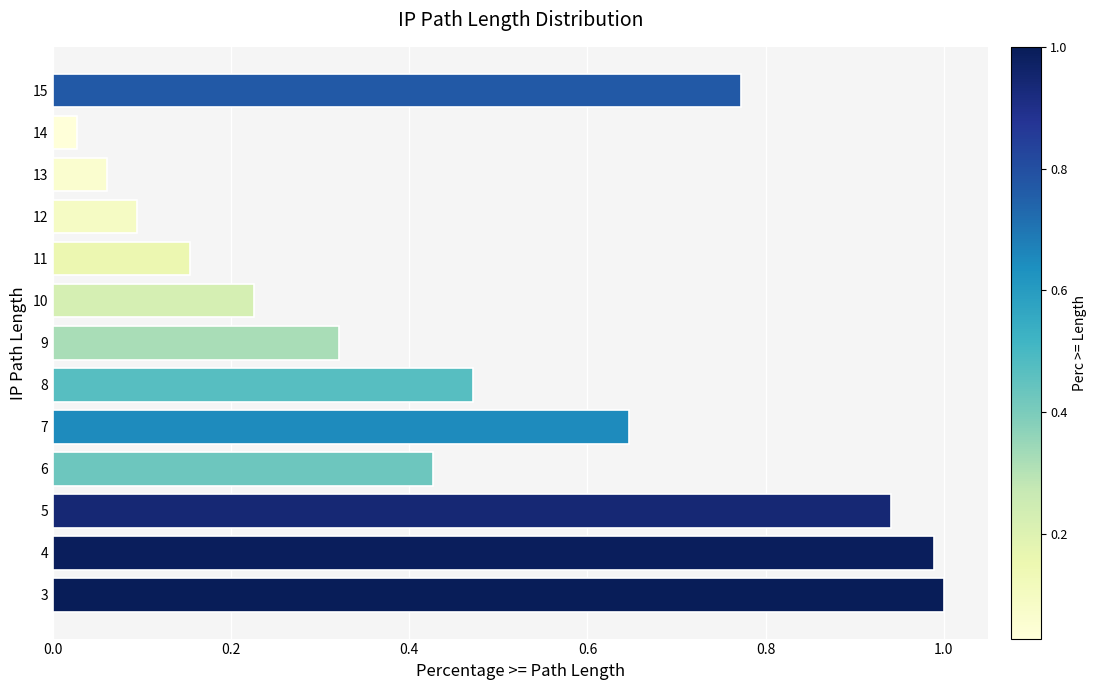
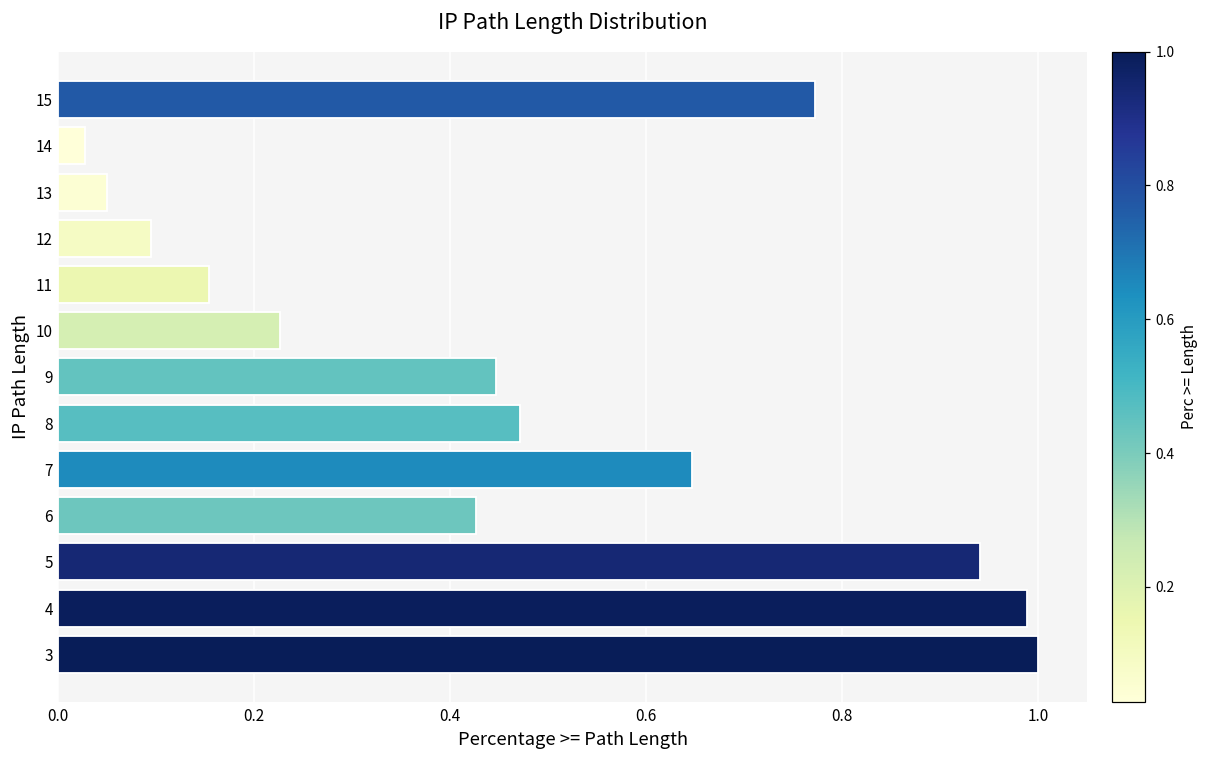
13: 0.06 -> 0.05
9: 0.32 -> 0.45
